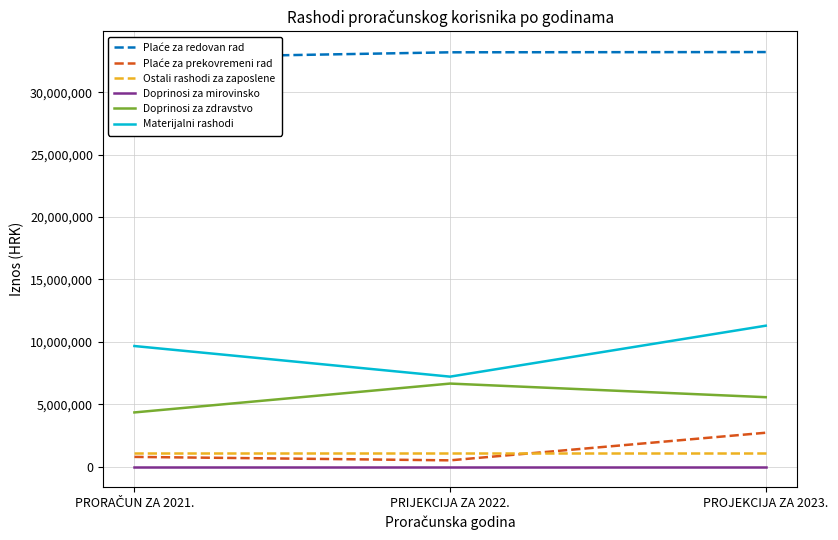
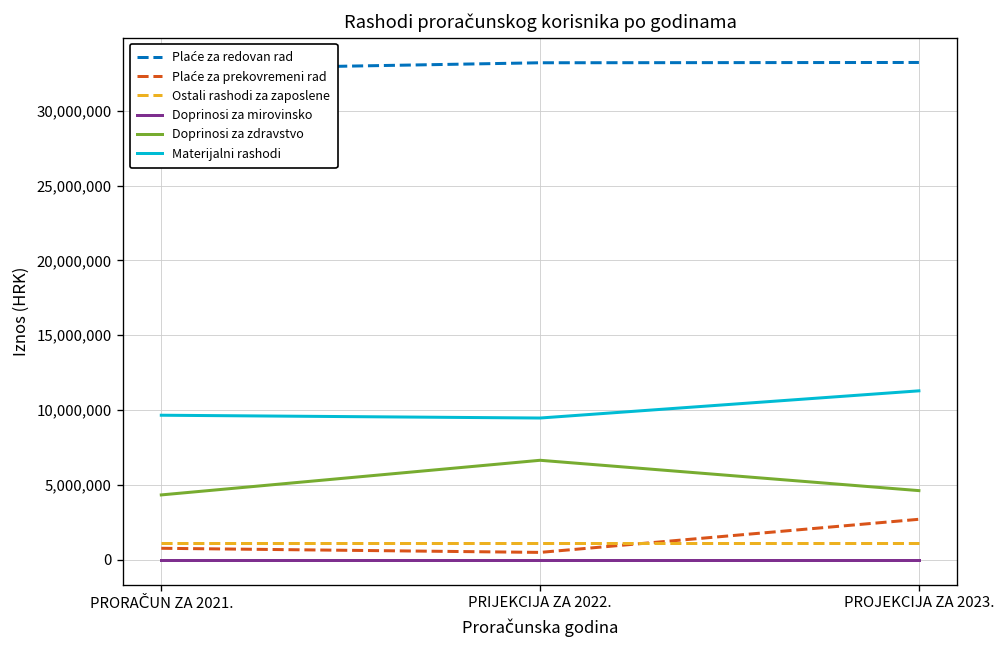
Materijalni rashodi, PRIJEKCIJA ZA 2022.: 7,200,000 -> 9,500,000
Doprinosi za zdravstvo, PROJEKCIJA ZA 2023.: 5,600,000 -> 4,600,000
